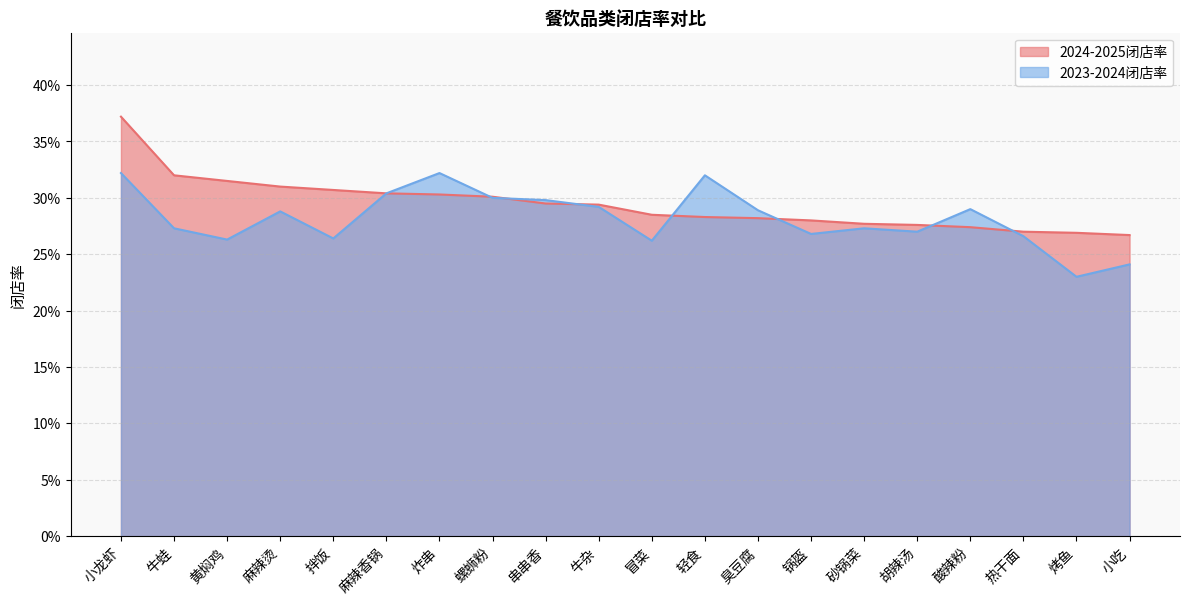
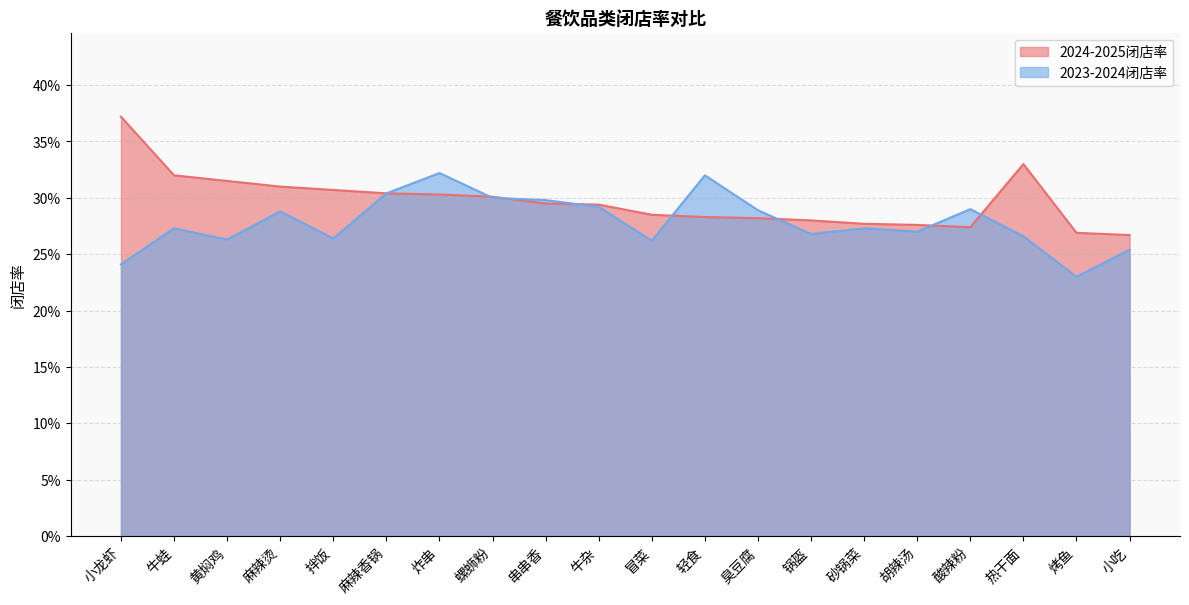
2023-2024闭店率, 小龙虾: 32.2% -> 24.1%
2024-2025闭店率, 热干面: 27.0% -> 33.0%
2023-2024闭店率, 小吃: 24.1% -> 25.4%
